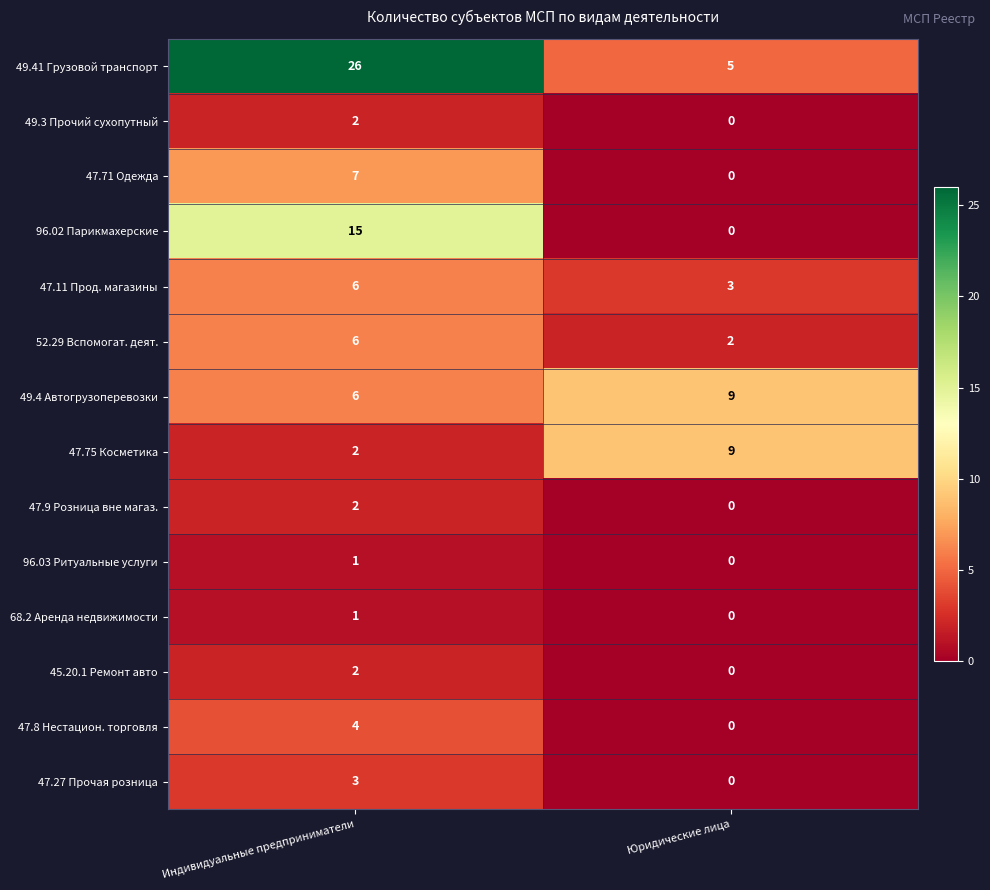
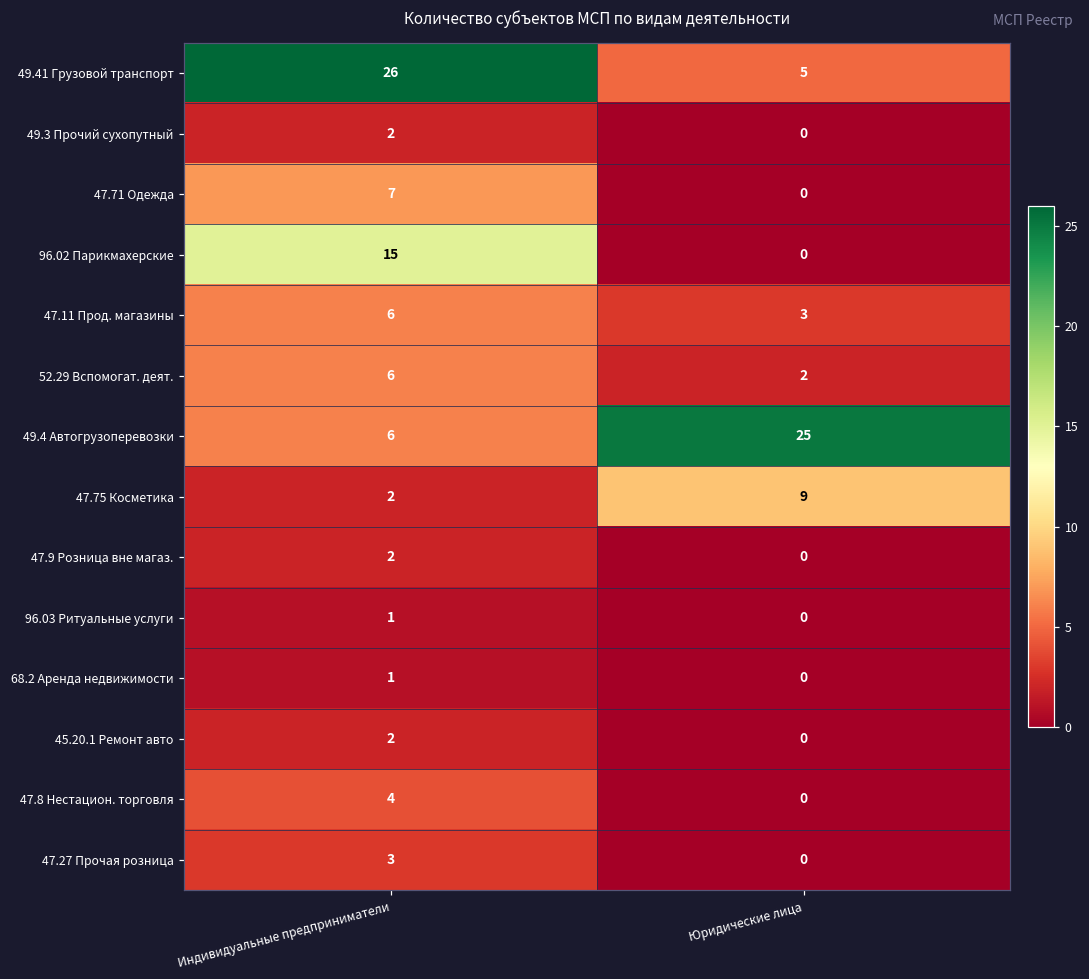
49.4 Автогрузоперевозки, Юридические лица: 9 -> 25
